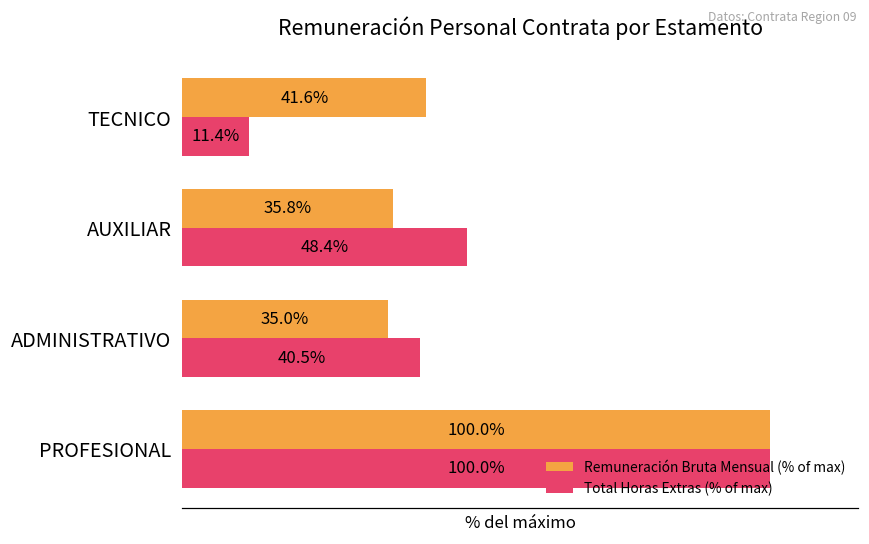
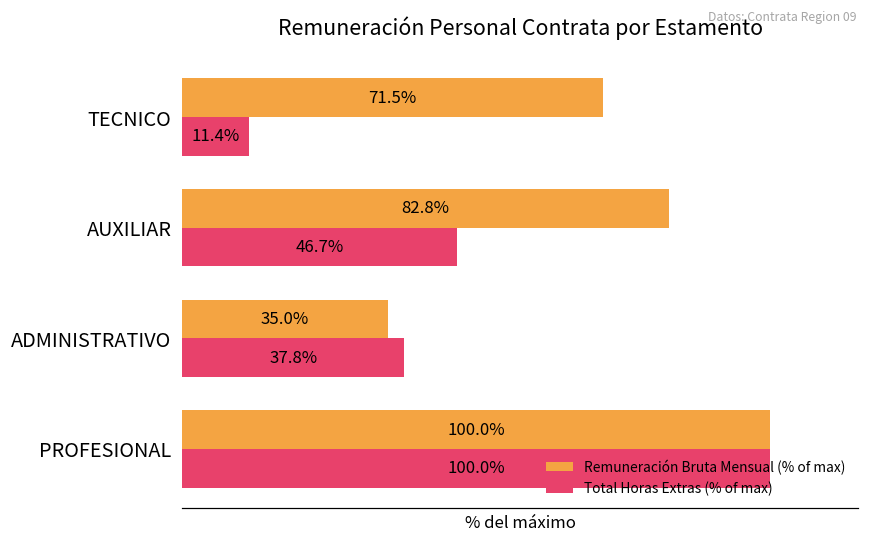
Remuneración Bruta Mensual (% of max), TECNICO: 41.6% -> 71.5%
Remuneración Bruta Mensual (% of max), AUXILIAR: 35.8% -> 82.8%
Total Horas Extras (% of max), AUXILIAR: 48.4% -> 46.7%
Total Horas Extras (% of max), ADMINISTRATIVO: 40.5% -> 37.8%
